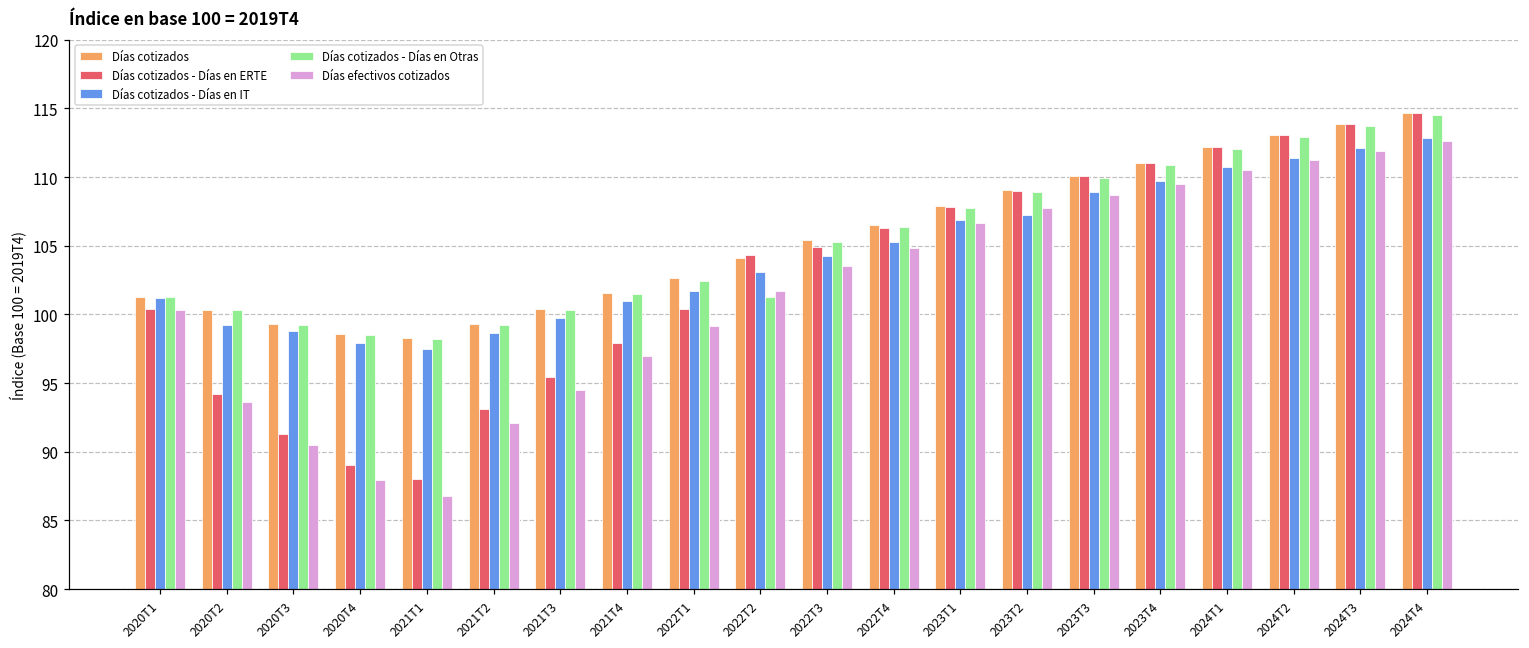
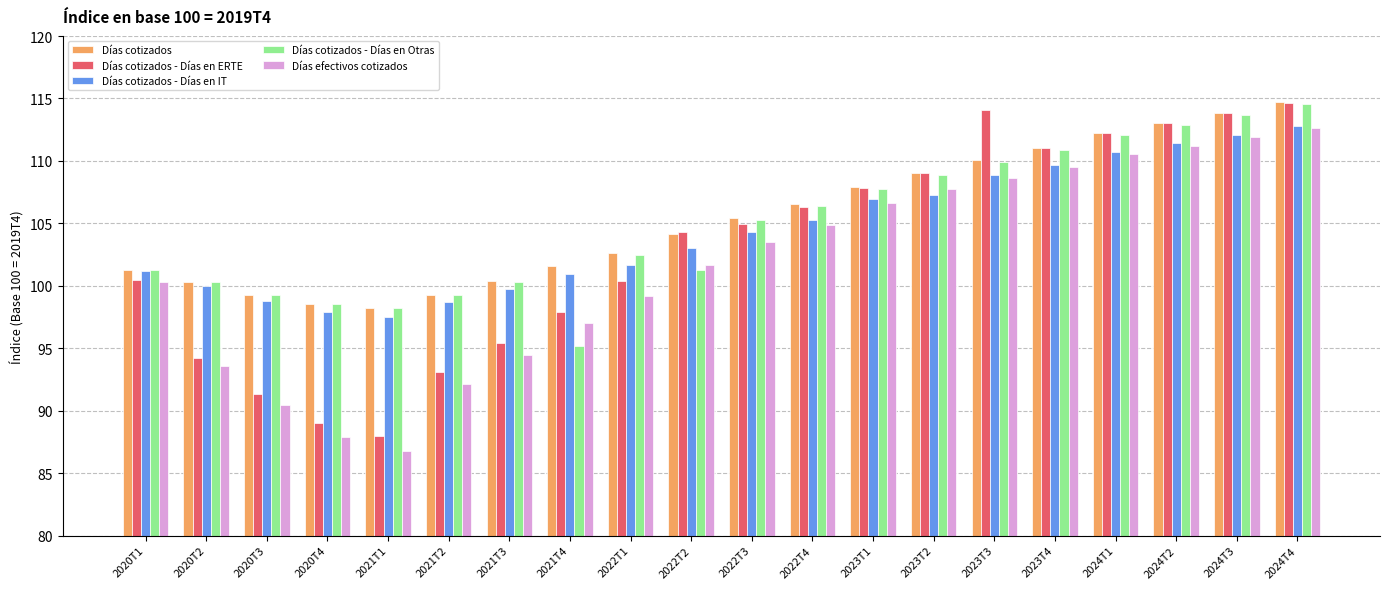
Días cotizados - Días en IT, 2020T2: 99.2 -> 100.0
Días cotizados - Días en Otras, 2021T4: 101.5 -> 95.2
Días cotizados - Días en ERTE, 2023T3: 110.1 -> 114.1
